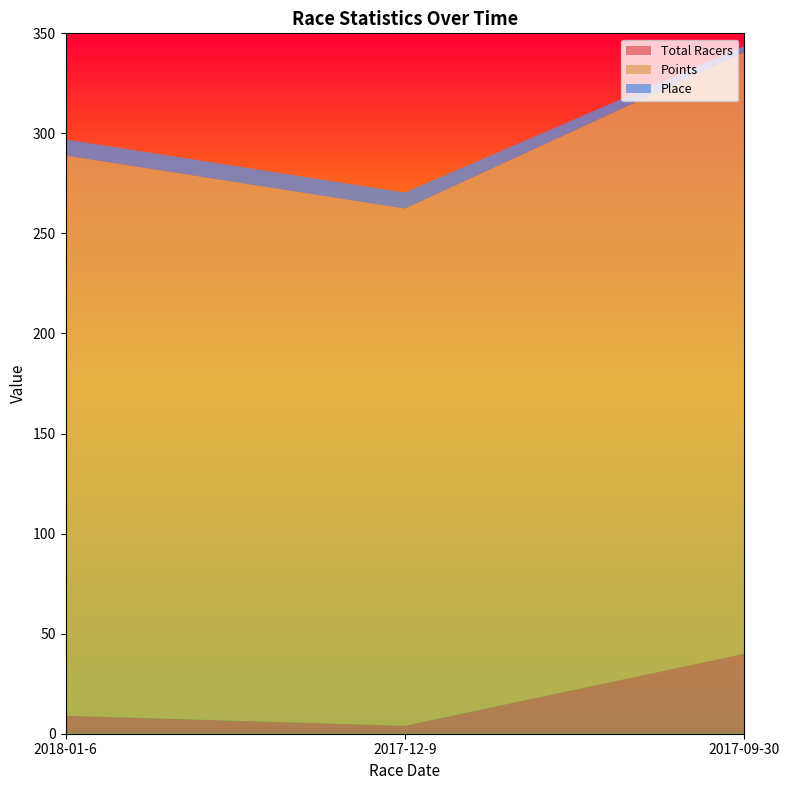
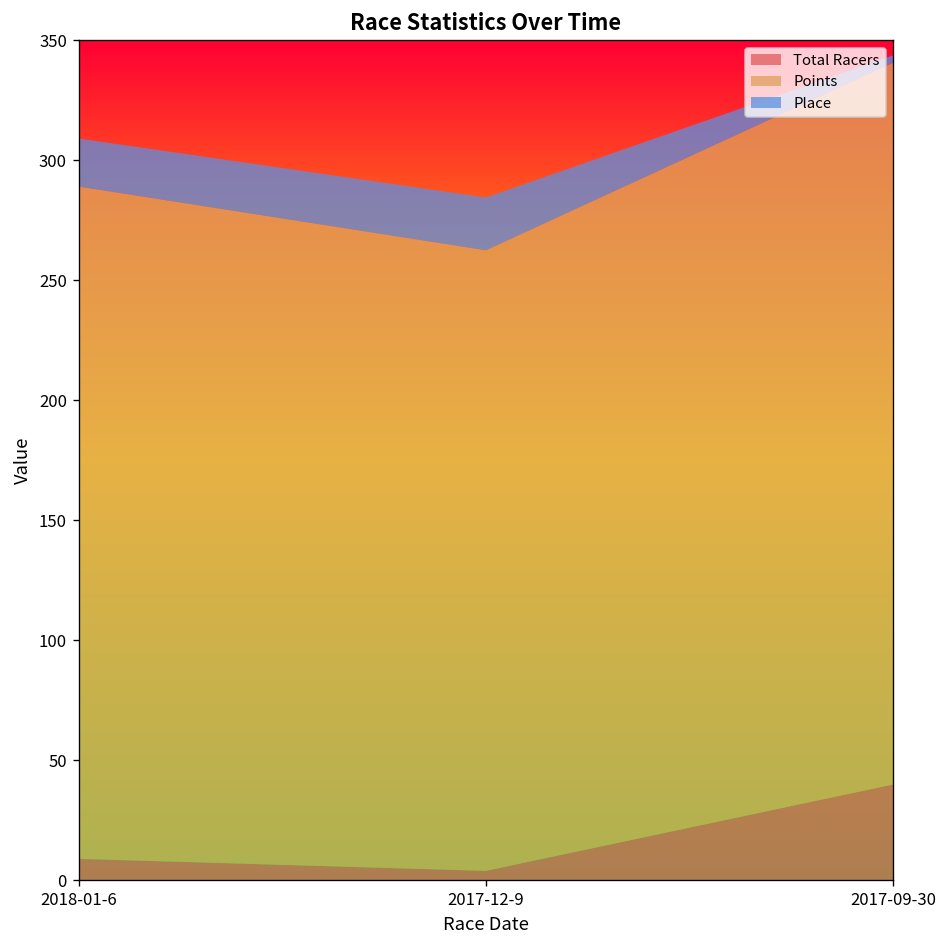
Place, 2018-01-6: 8 -> 20
Place, 2017-12-9: 8 -> 22
